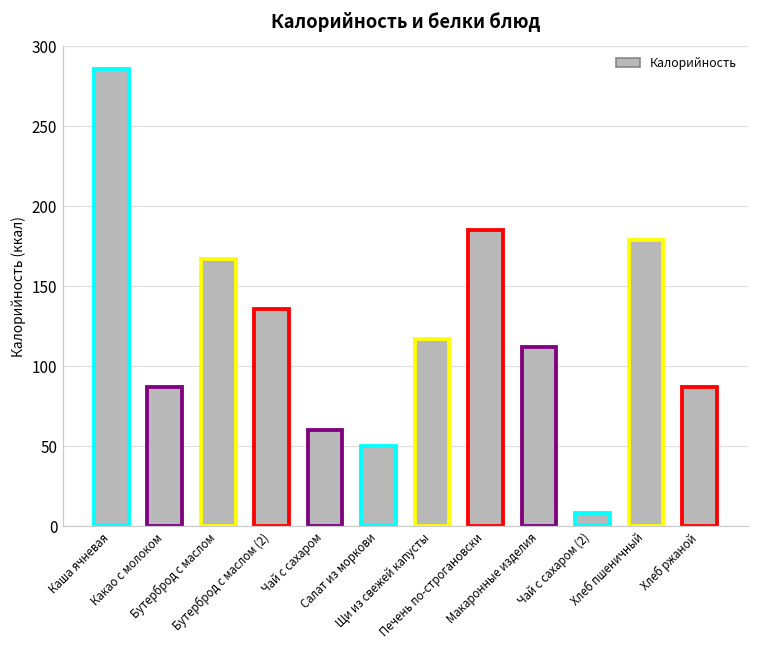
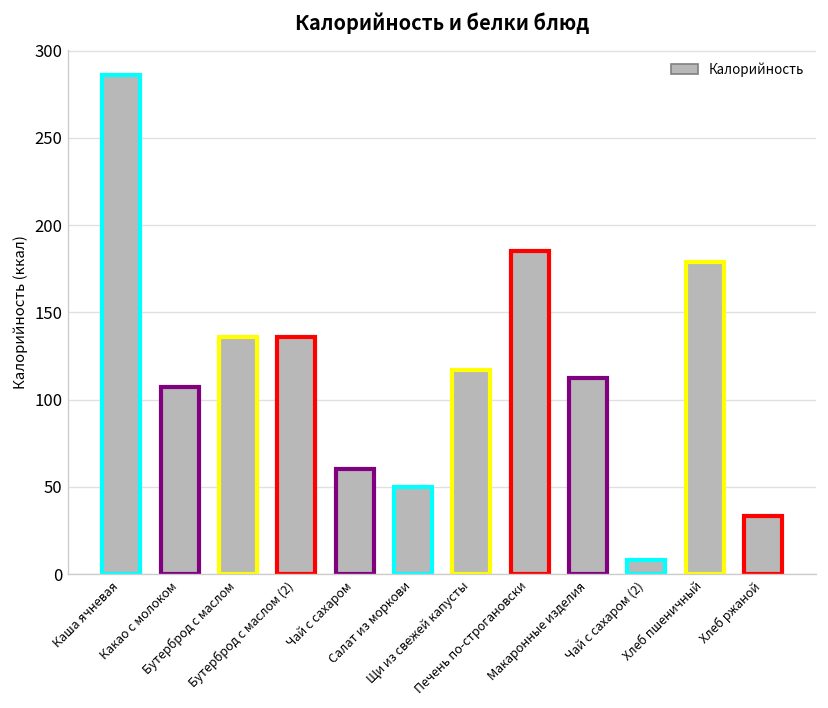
Какао с молоком: 87 -> 107
Бутерброд с маслом: 167 -> 136
Хлеб ржаной: 87 -> 34
